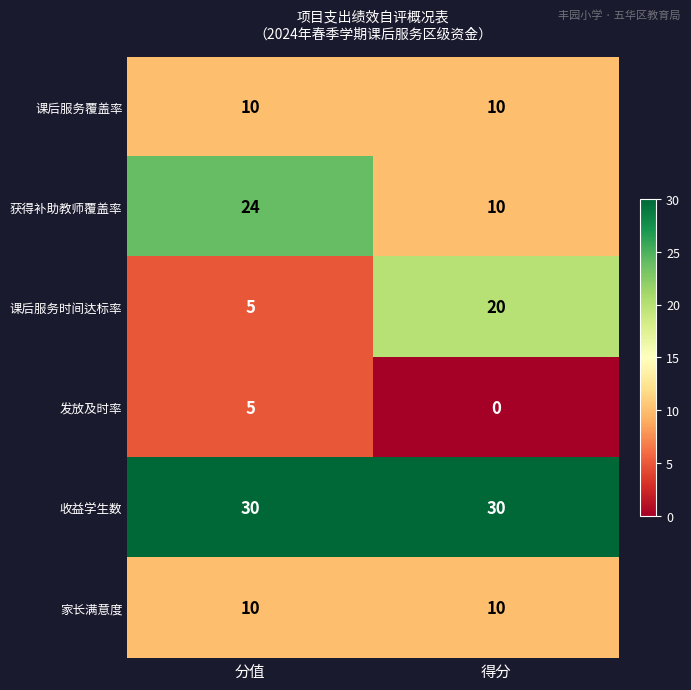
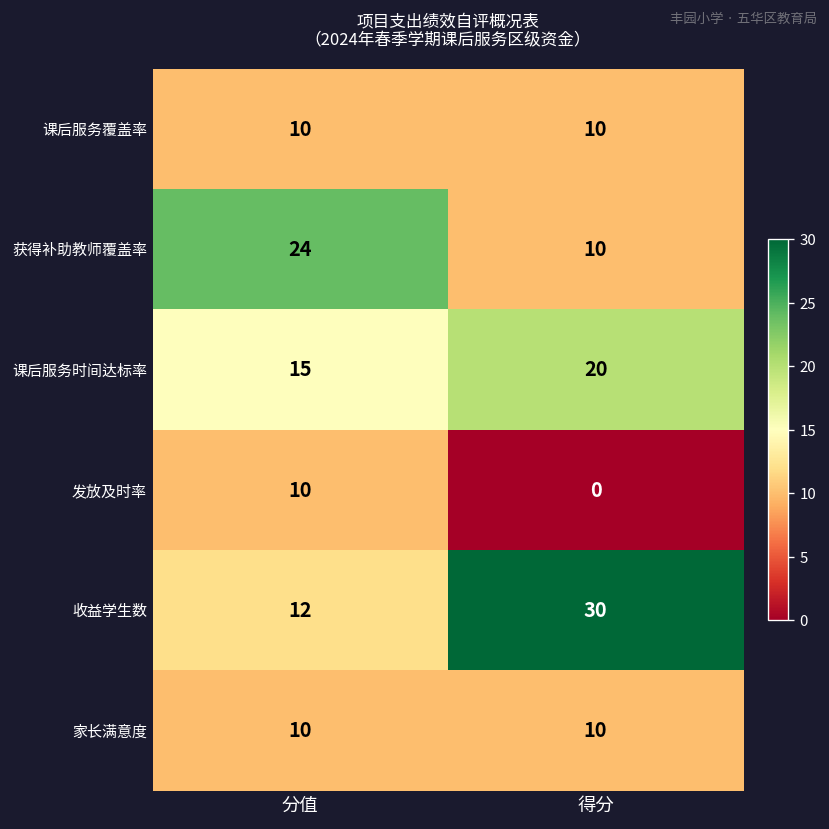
课后服务时间达标率, 分值: 5 -> 15
发放及时率, 分值: 5 -> 10
收益学生数, 分值: 30 -> 12
